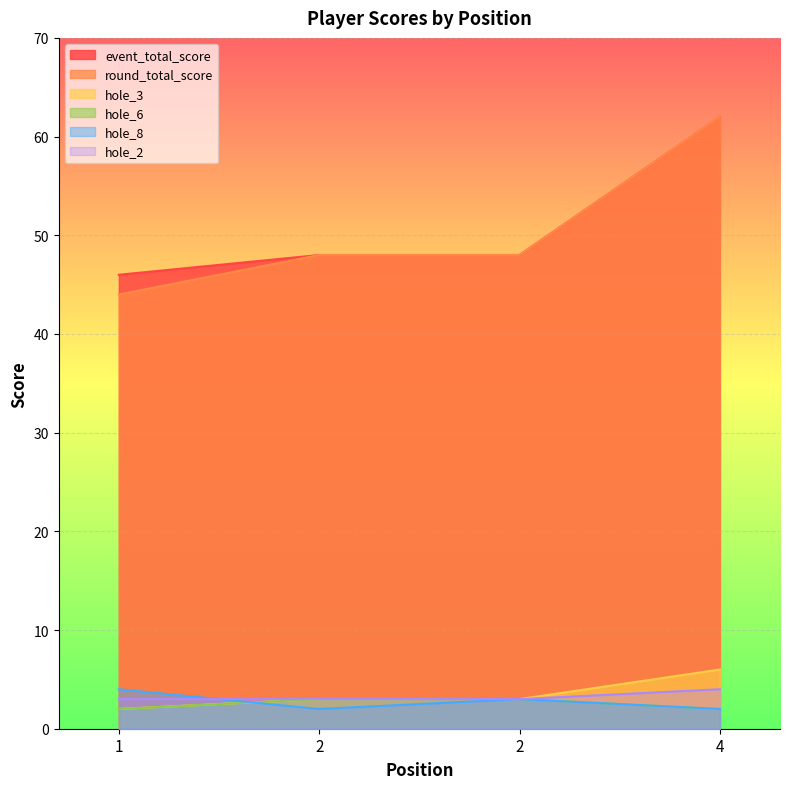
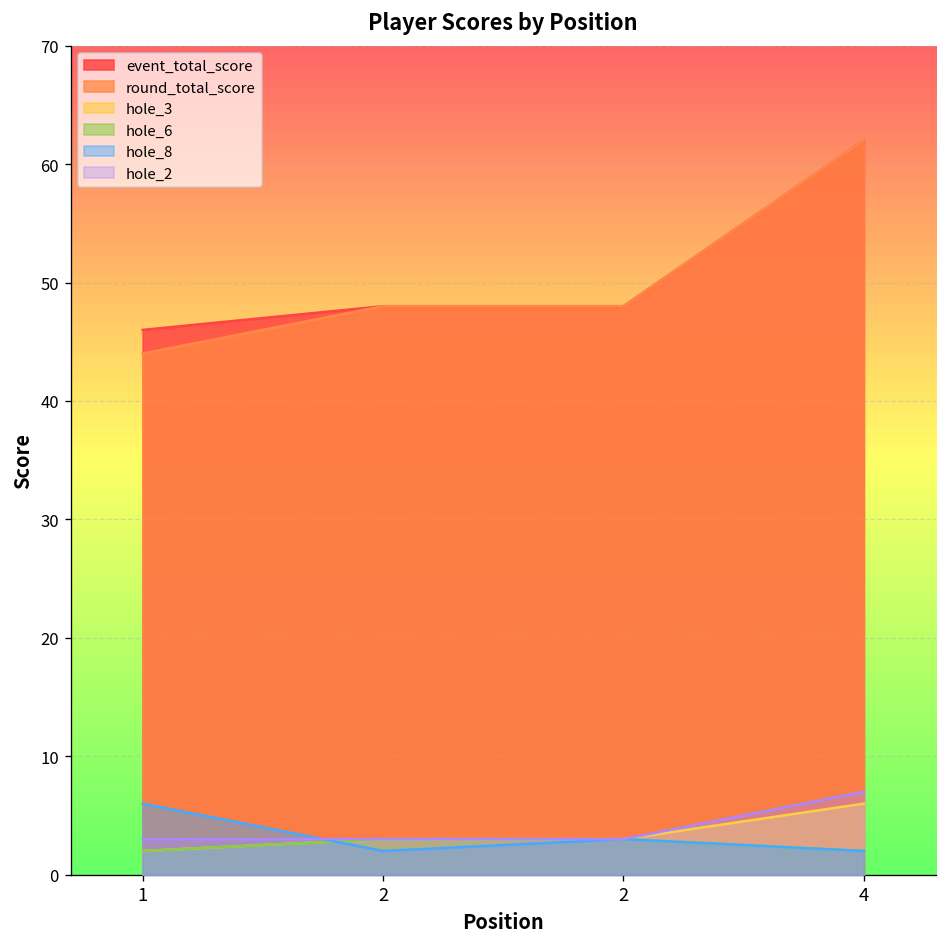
hole_8, 1: 4 -> 6
hole_2, 4: 4 -> 7
